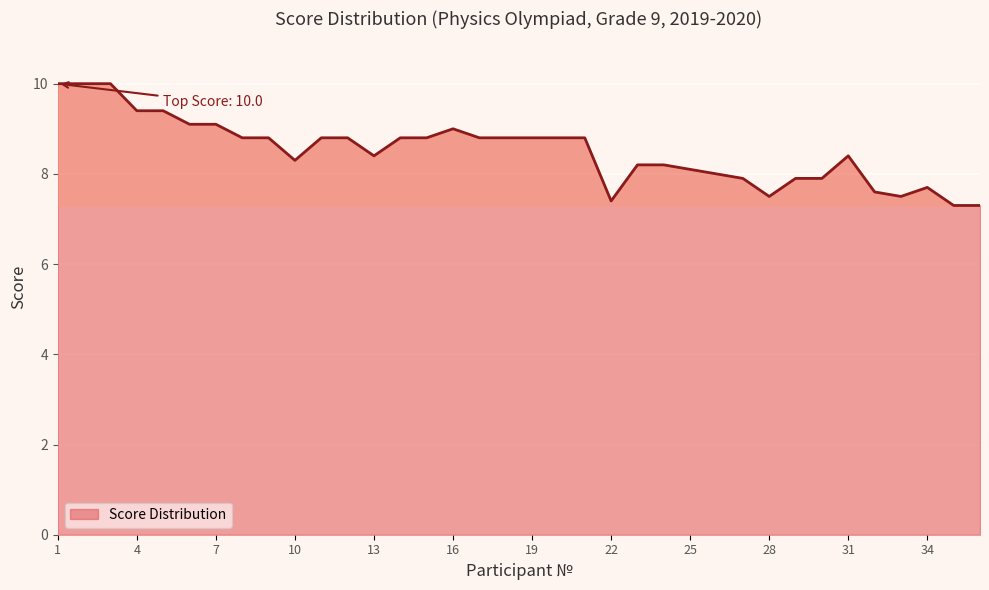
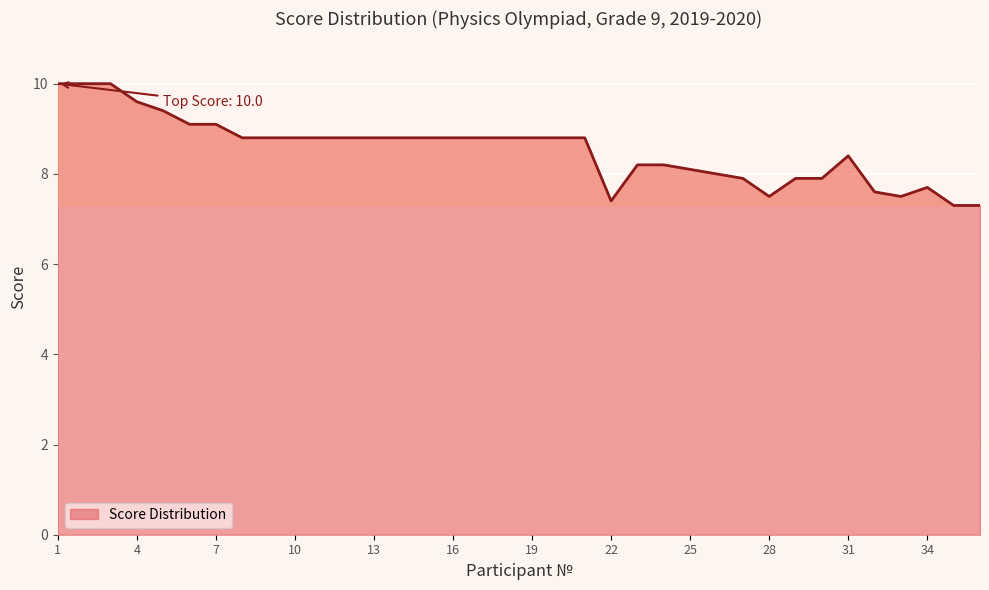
4: 9.4 -> 9.6
10: 8.3 -> 8.8
13: 8.4 -> 8.8
16: 9.0 -> 8.8
